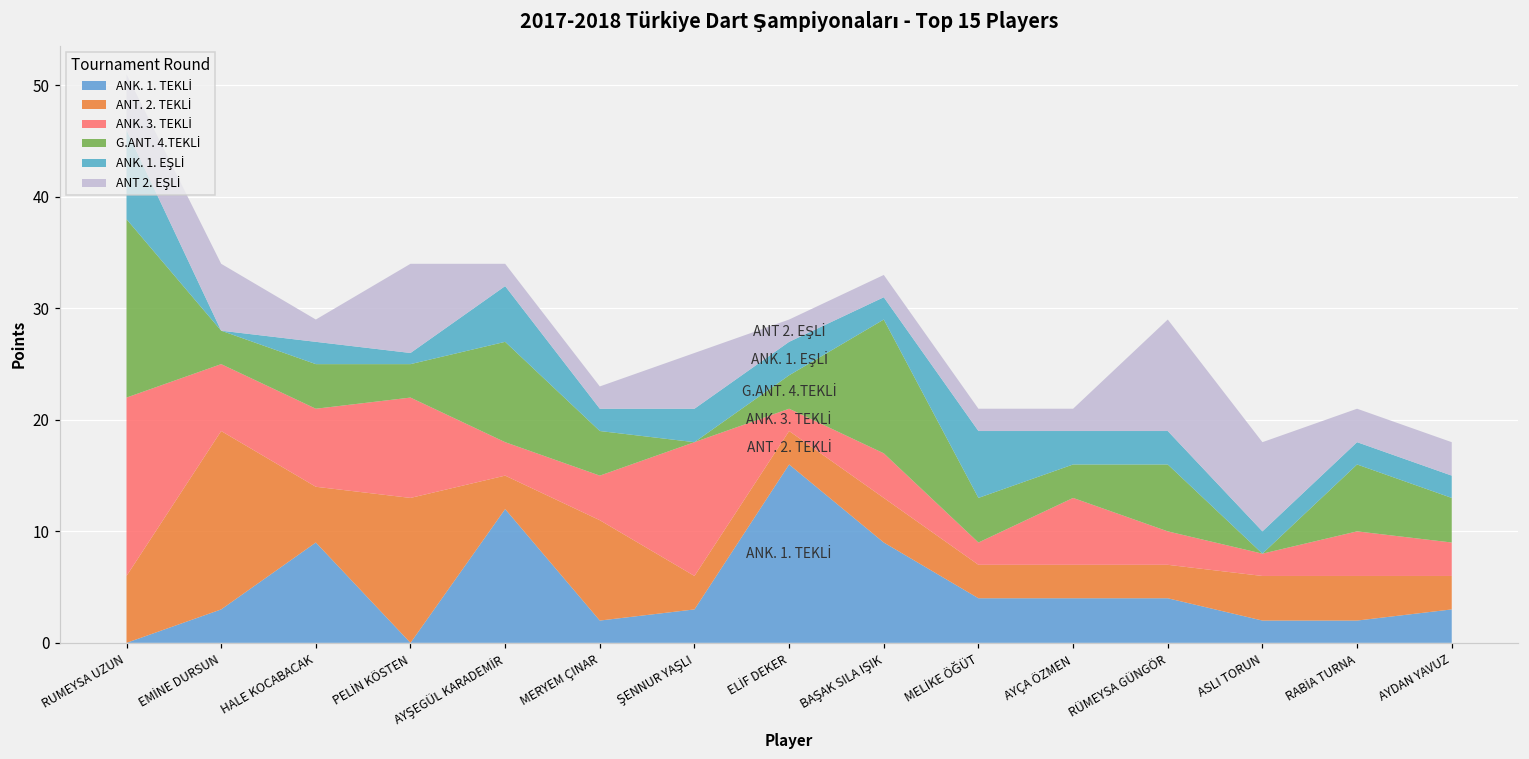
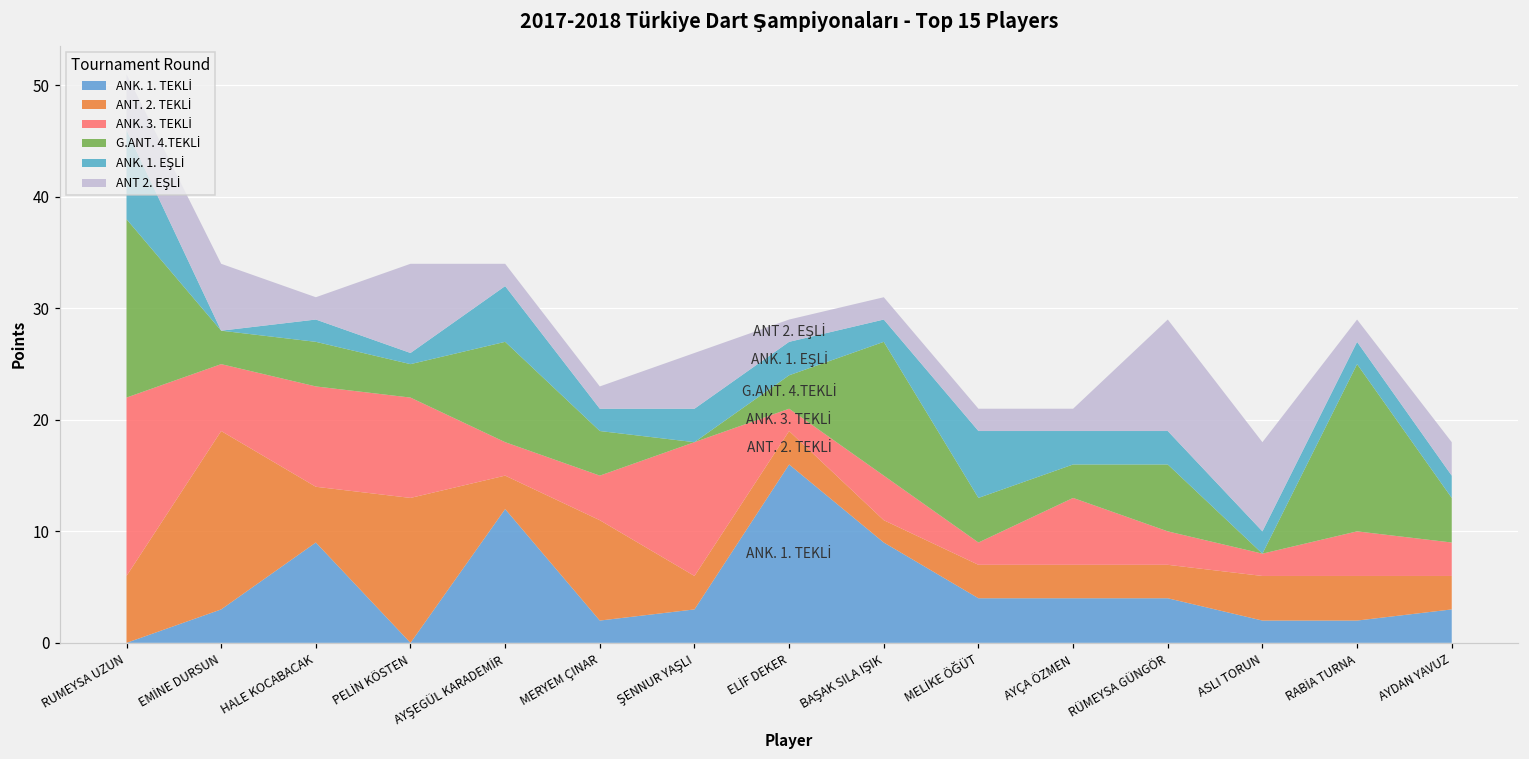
ANK. 3. TEKLİ, HALE KOCABACAK: 7 -> 9
ANT. 2. TEKLİ, BAŞAK SILA IŞIK: 4 -> 2
G.ANT. 4.TEKLİ, RABİA TURNA: 6 -> 15
ANT 2. EŞLİ, RABİA TURNA: 3 -> 2
